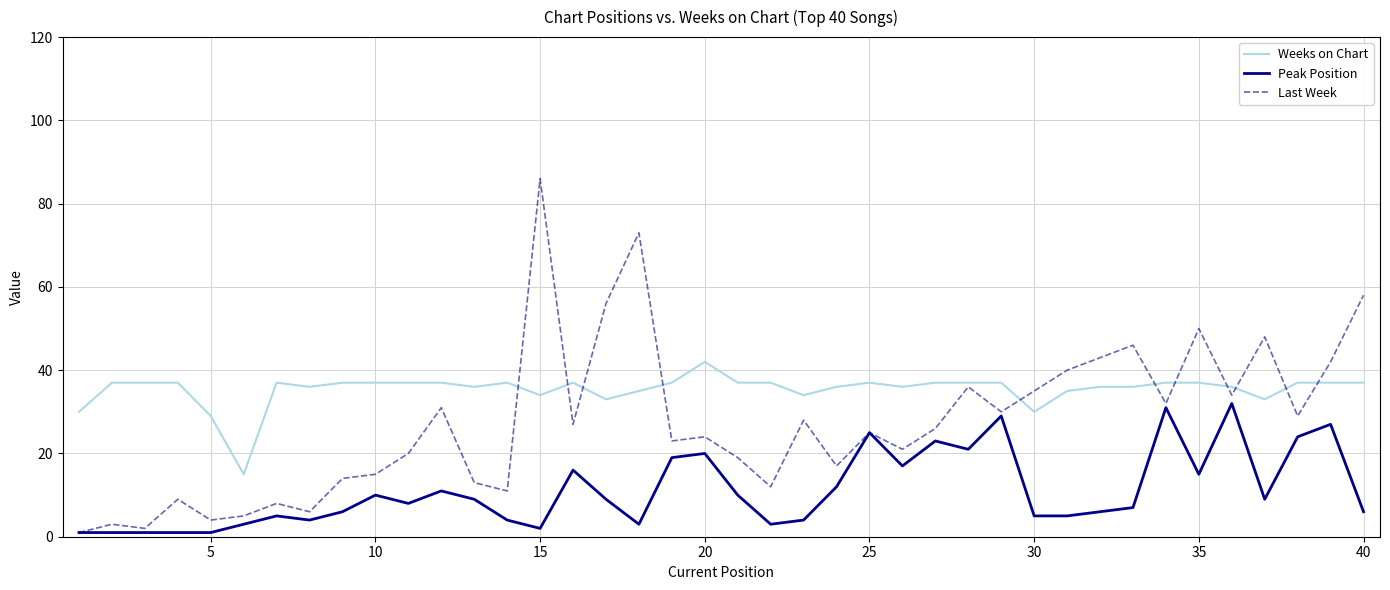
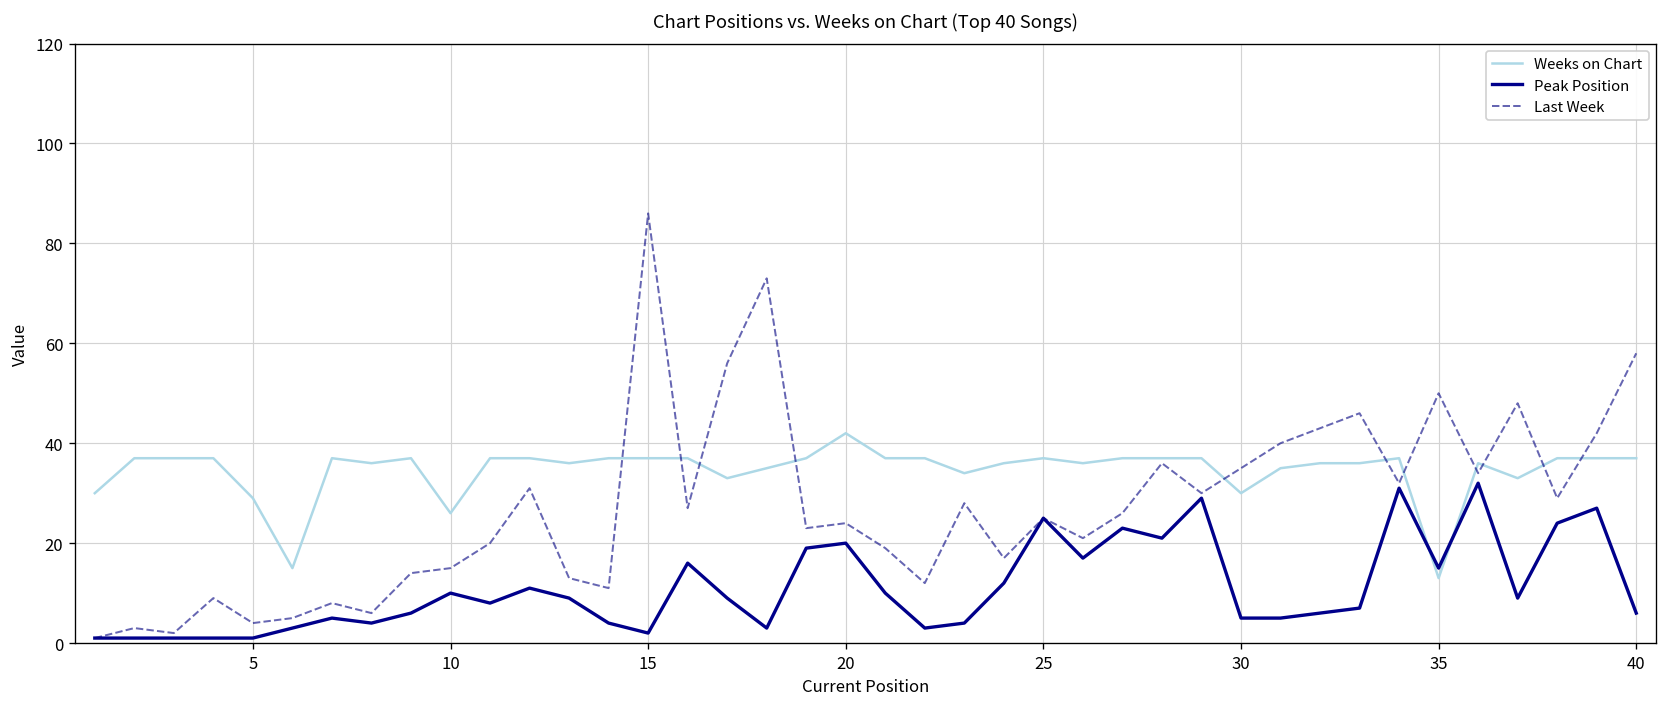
Weeks on Chart, 10: 37 -> 26
Weeks on Chart, 15: 34 -> 37
Weeks on Chart, 35: 37 -> 13
